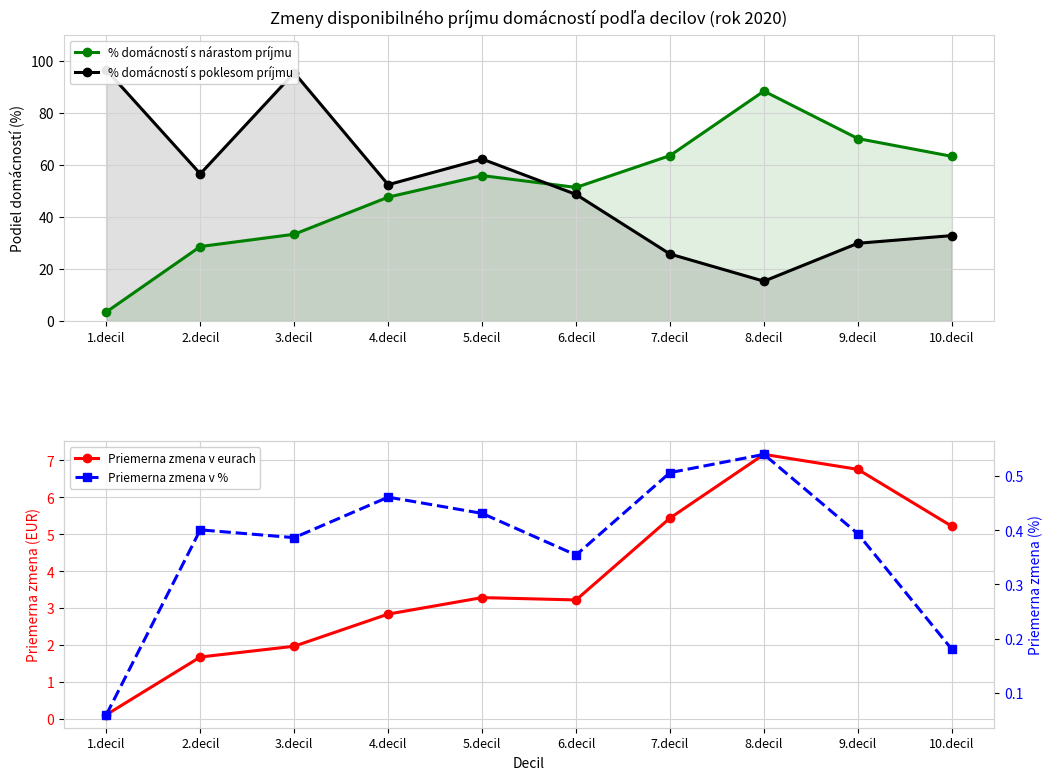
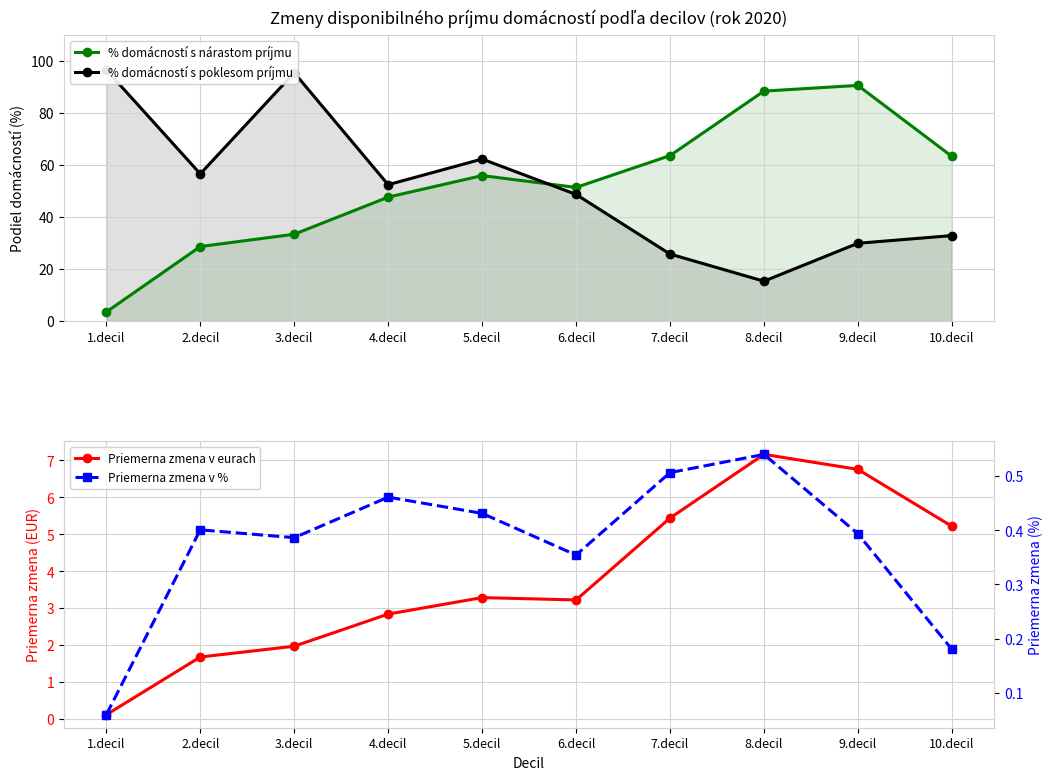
Zmeny disponibilného príjmu domácností podľa decilov (rok 2020), % domácností s nárastom príjmu, 9.decil: 70 -> 91
